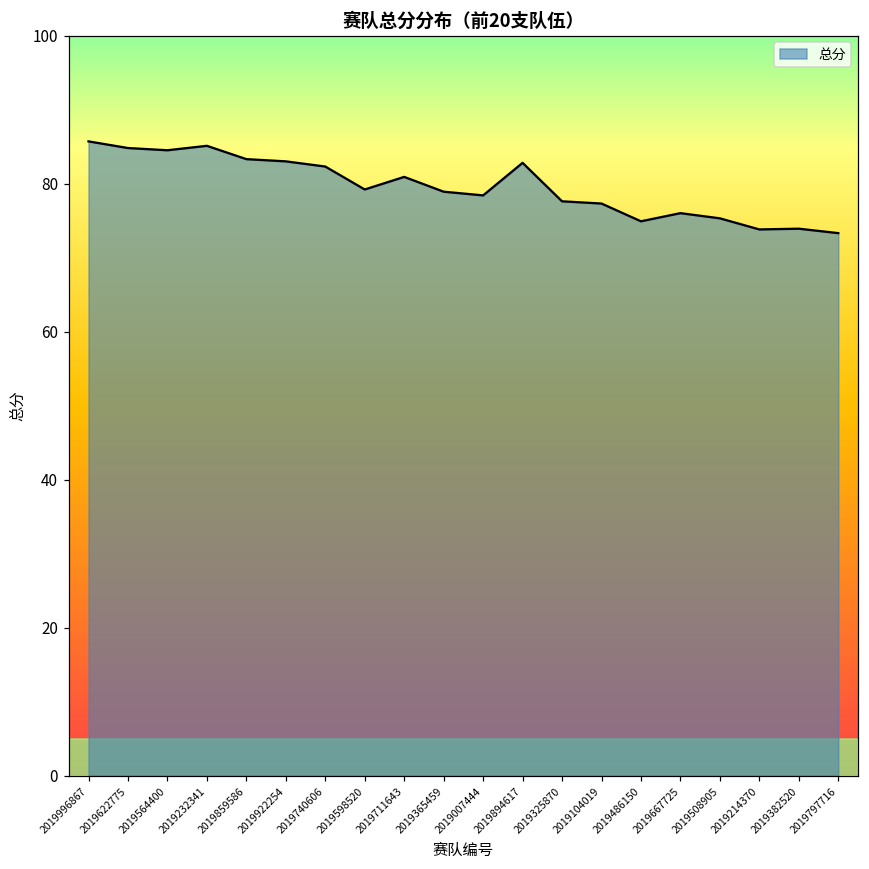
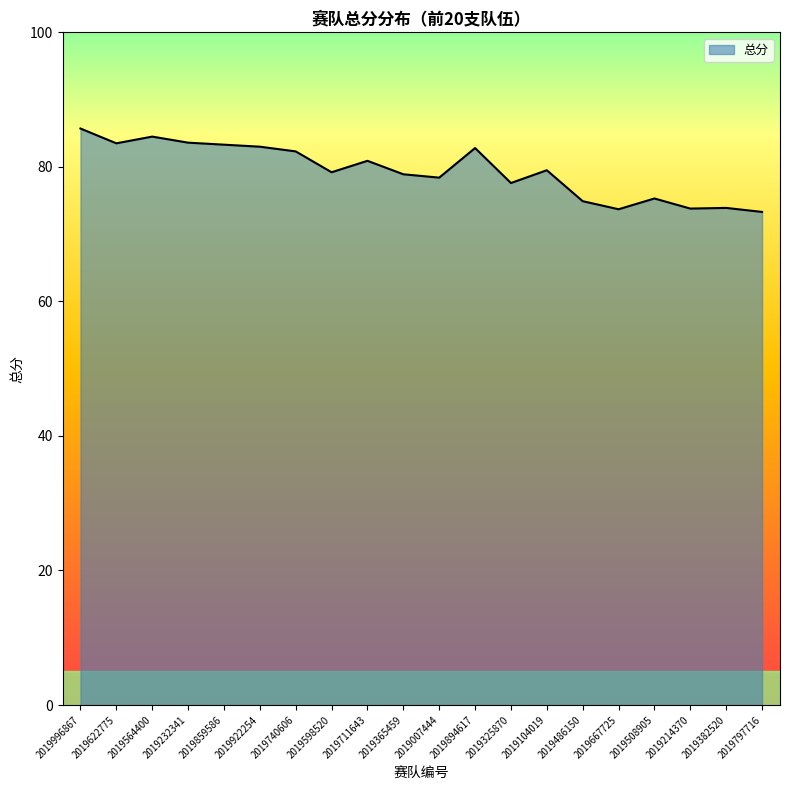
2019622775: 85 -> 84
2019232341: 85 -> 84
2019104019: 77 -> 80
2019667725: 76 -> 74
